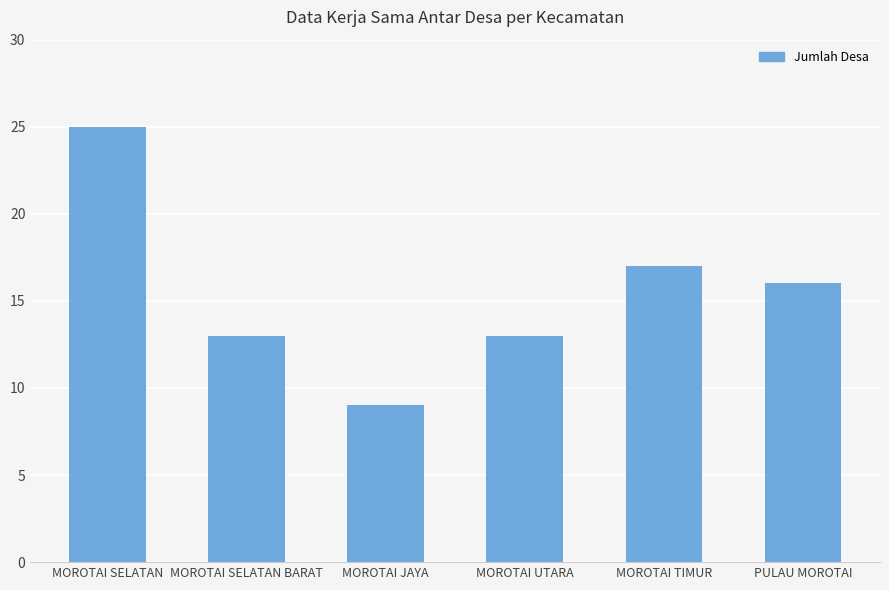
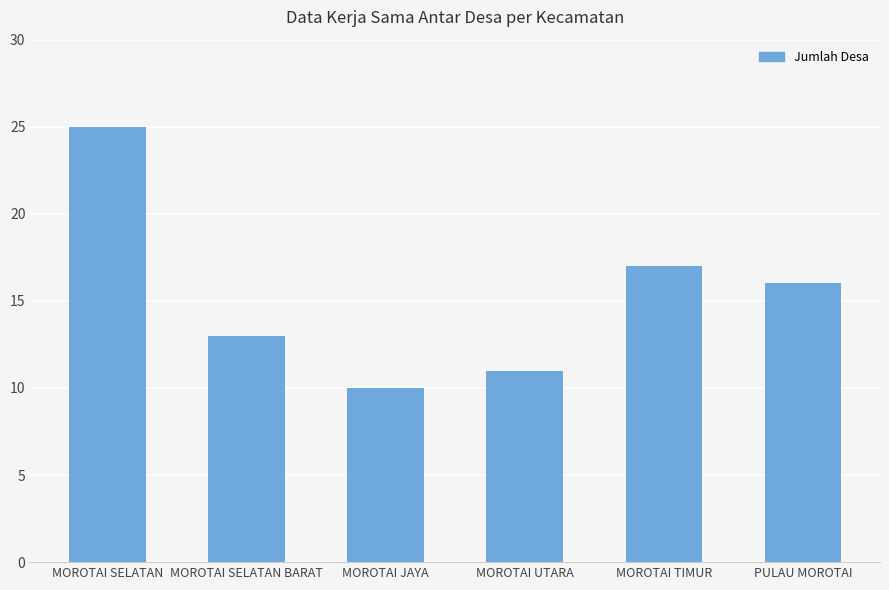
MOROTAI JAYA: 9 -> 10
MOROTAI UTARA: 13 -> 11
